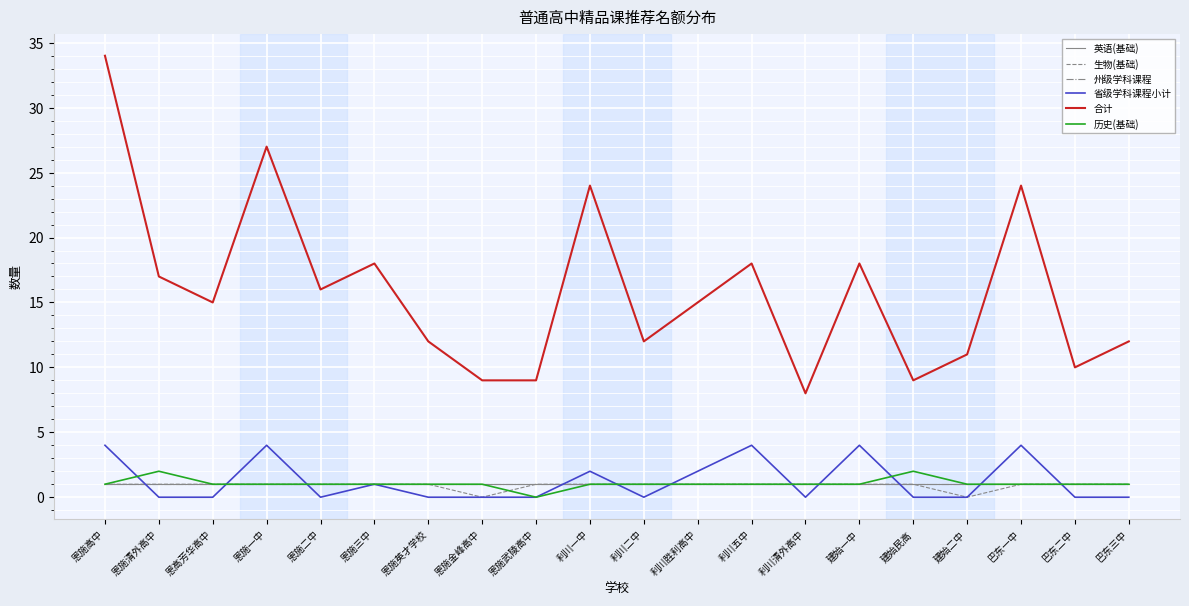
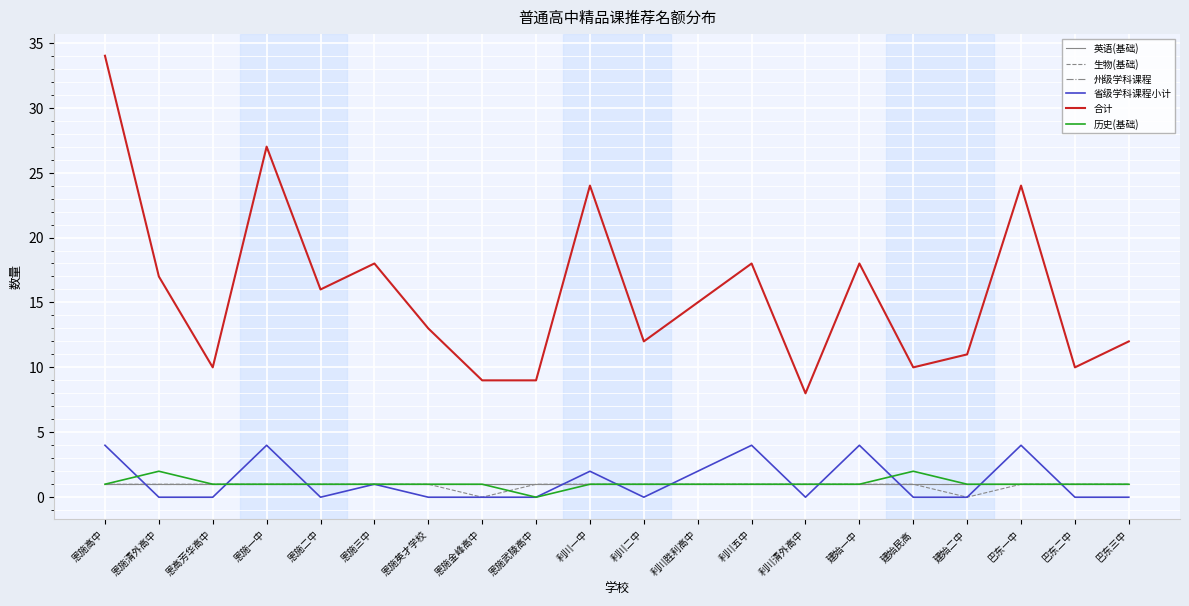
合计, 恩高芳华高中: 15 -> 10
合计, 恩施英才学校: 12 -> 13
合计, 建始民高: 9 -> 10
